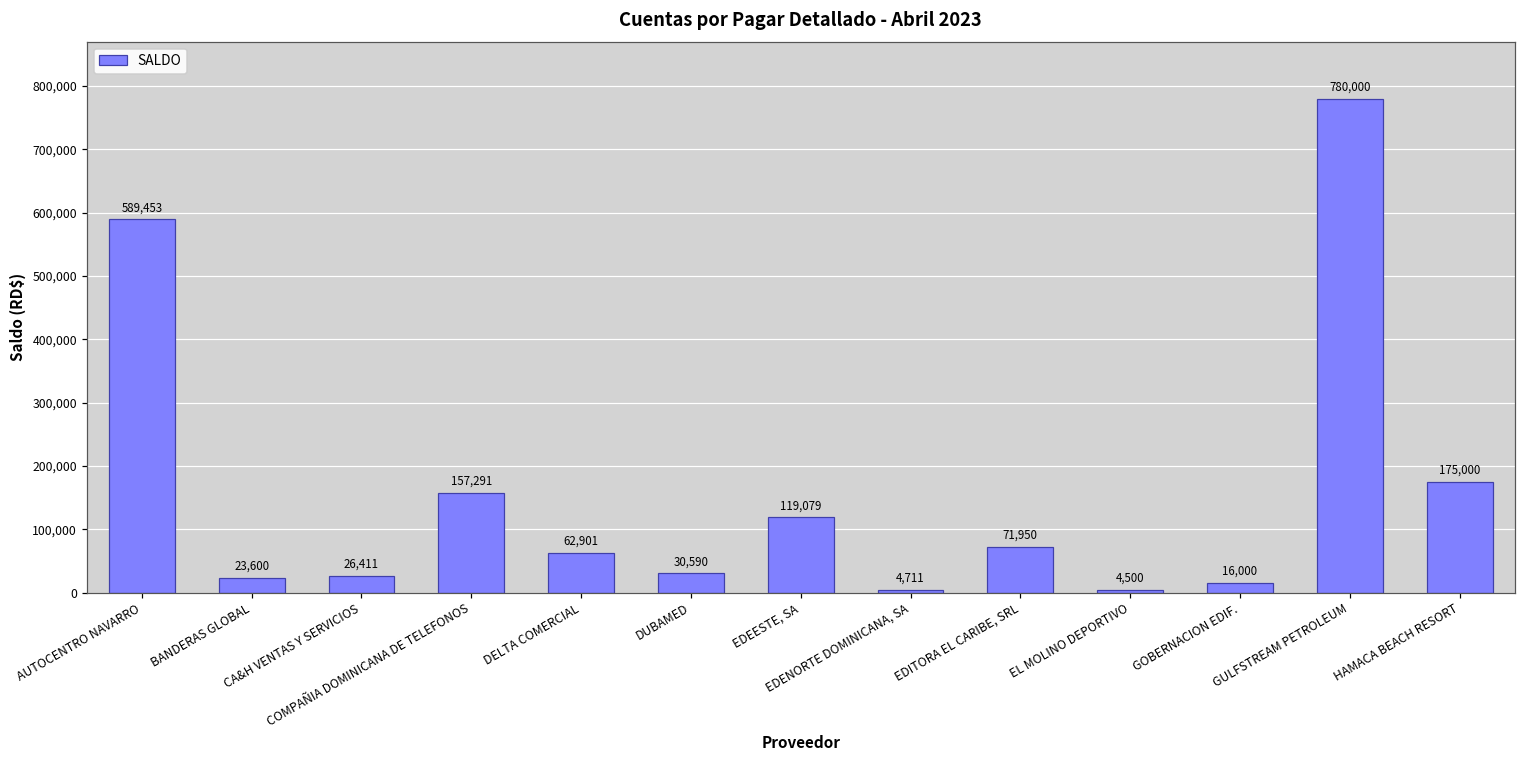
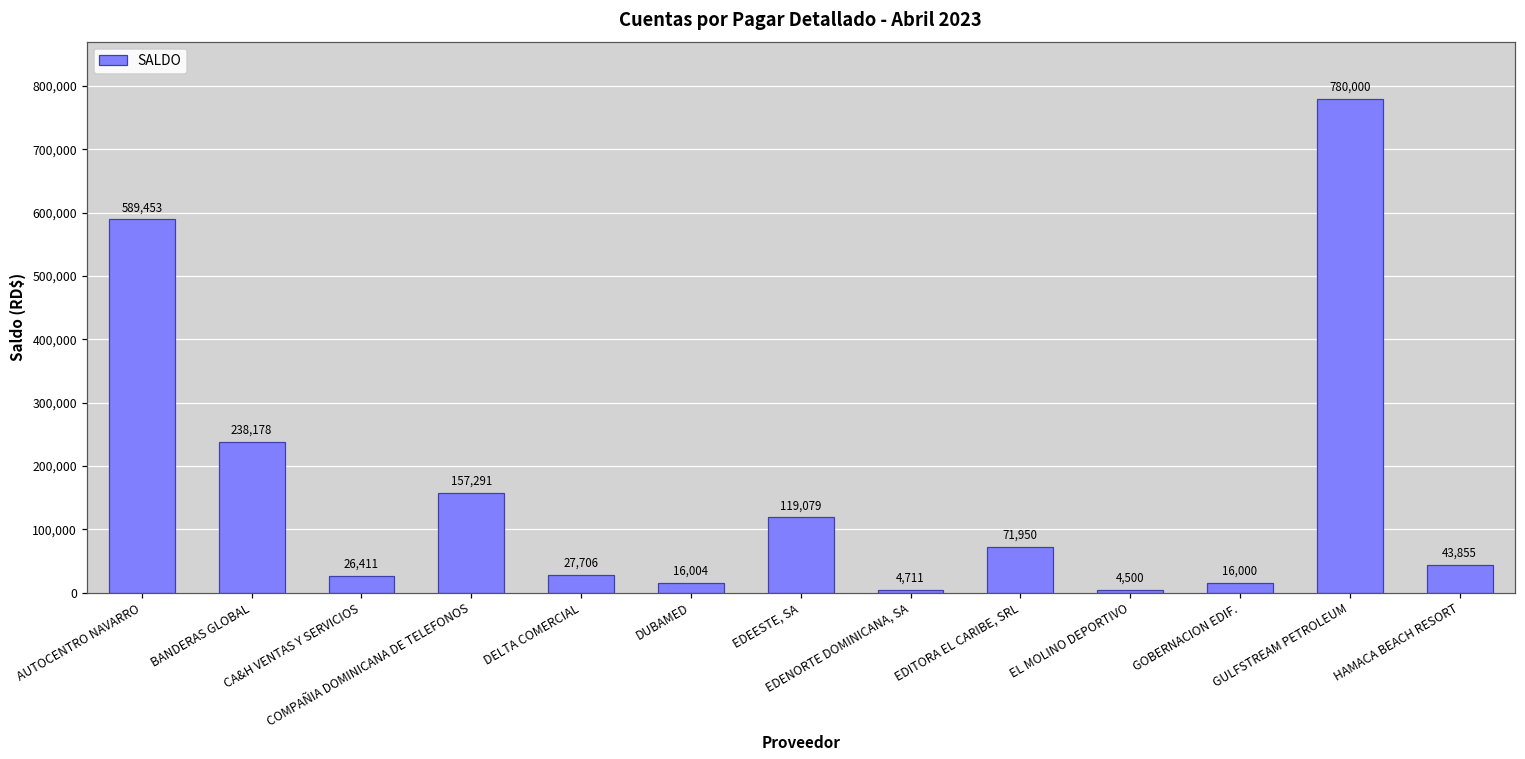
BANDERAS GLOBAL: 23,600 -> 238,178
DELTA COMERCIAL: 62,901 -> 27,706
DUBAMED: 30,590 -> 16,004
HAMACA BEACH RESORT: 175,000 -> 43,855
